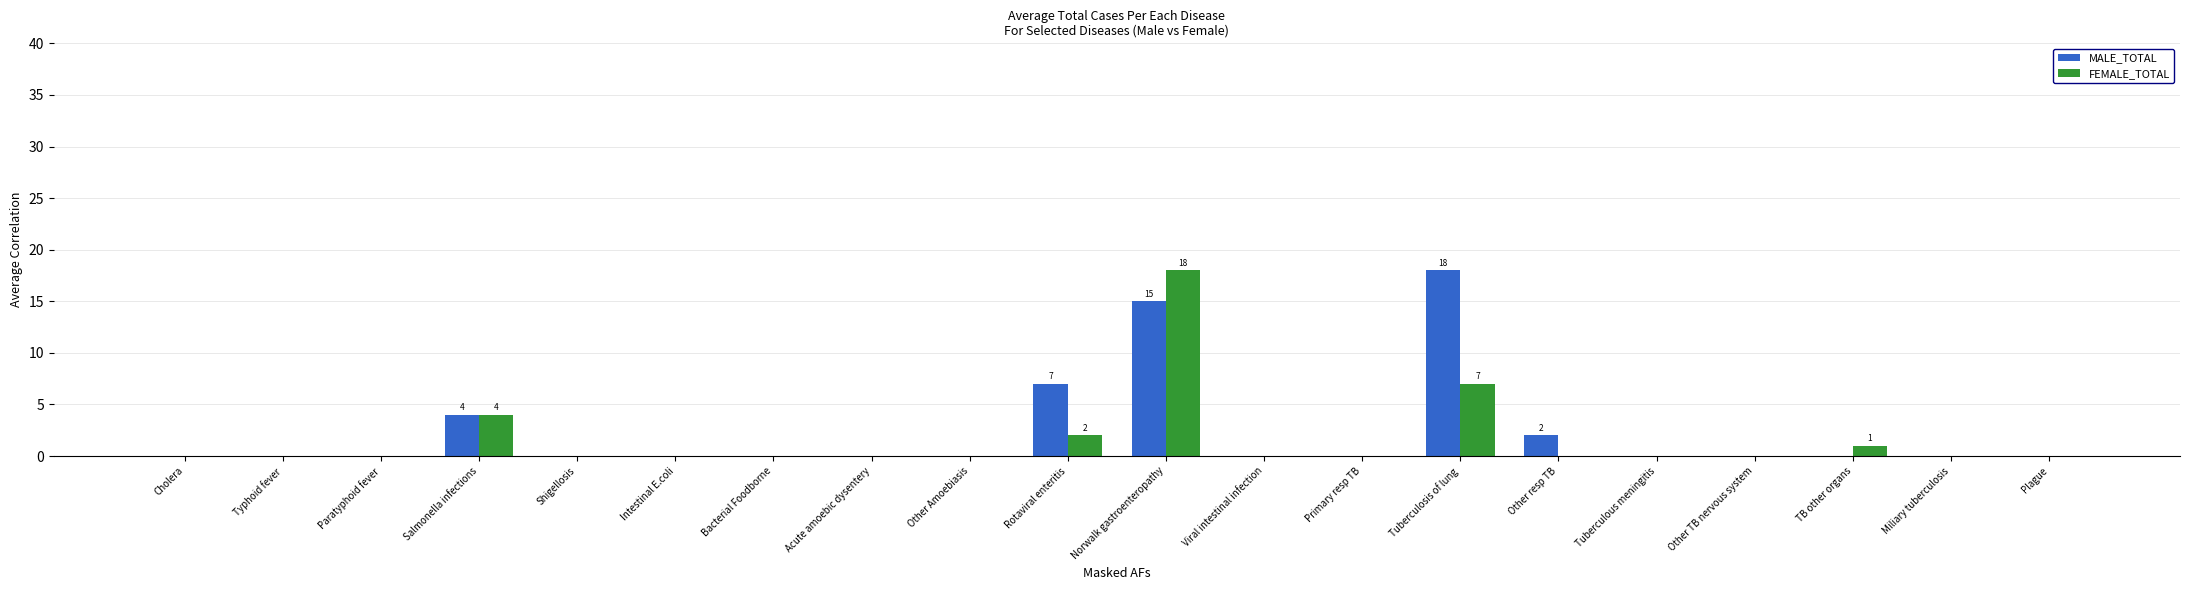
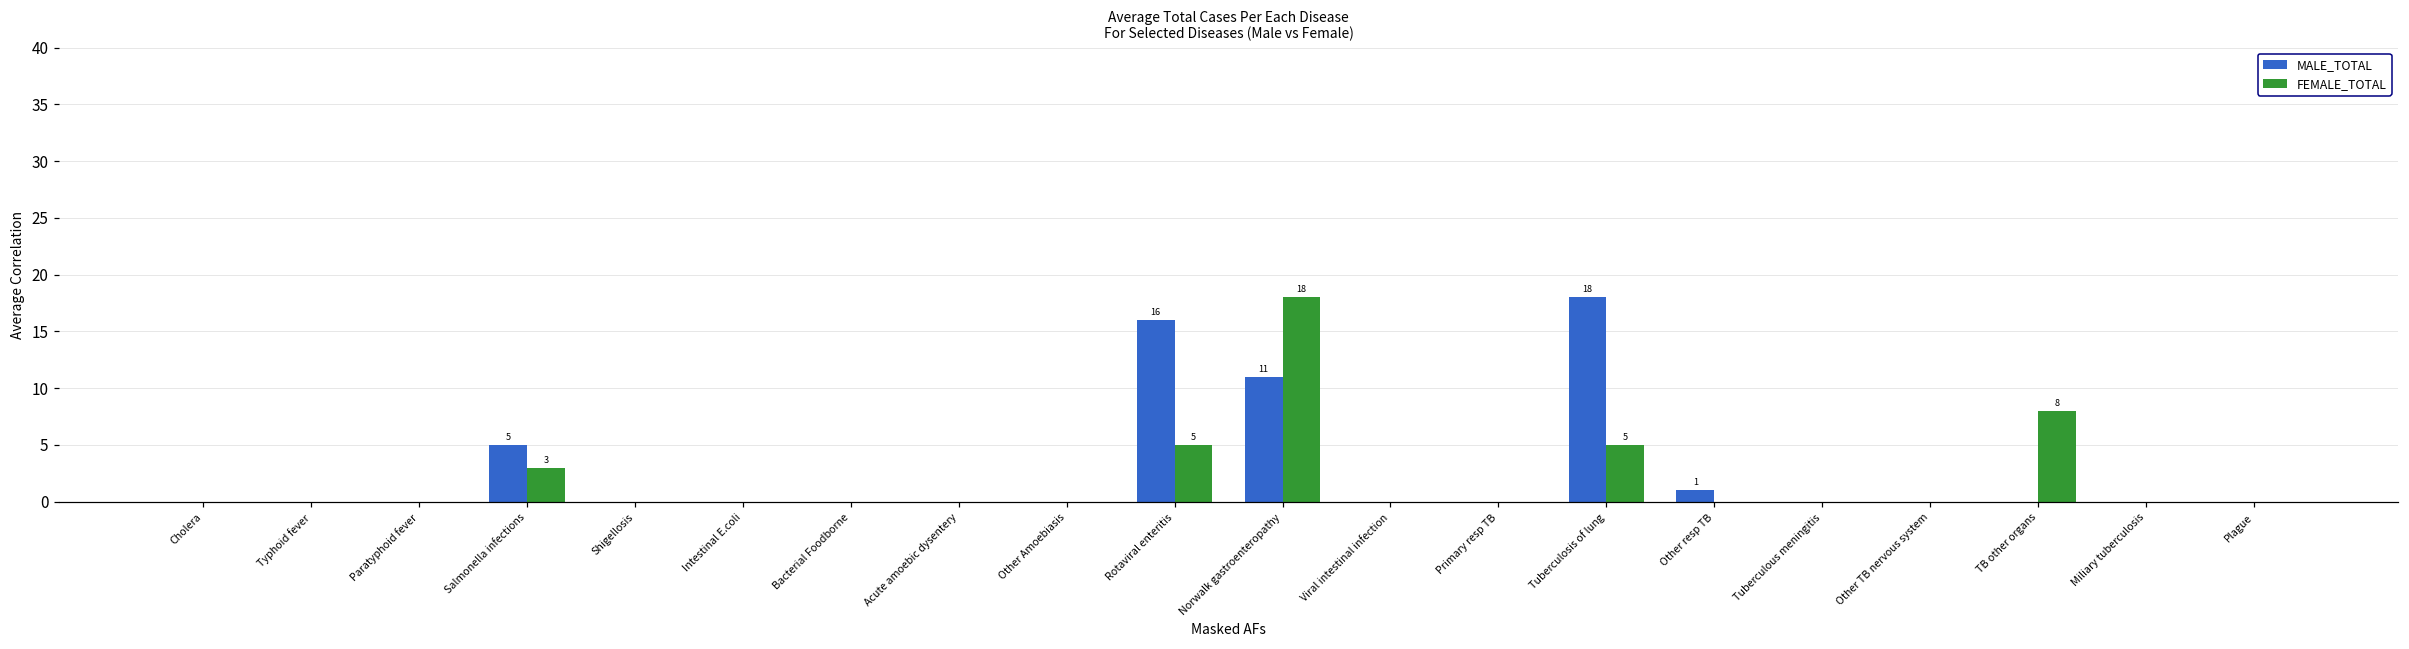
MALE_TOTAL, Salmonella infections: 4 -> 5
FEMALE_TOTAL, Salmonella infections: 4 -> 3
MALE_TOTAL, Rotaviral enteritis: 7 -> 16
FEMALE_TOTAL, Rotaviral enteritis: 2 -> 5
MALE_TOTAL, Norwalk gastroenteropathy: 15 -> 11
FEMALE_TOTAL, Tuberculosis of lung: 7 -> 5
MALE_TOTAL, Other resp TB: 2 -> 1
FEMALE_TOTAL, TB other organs: 1 -> 8
